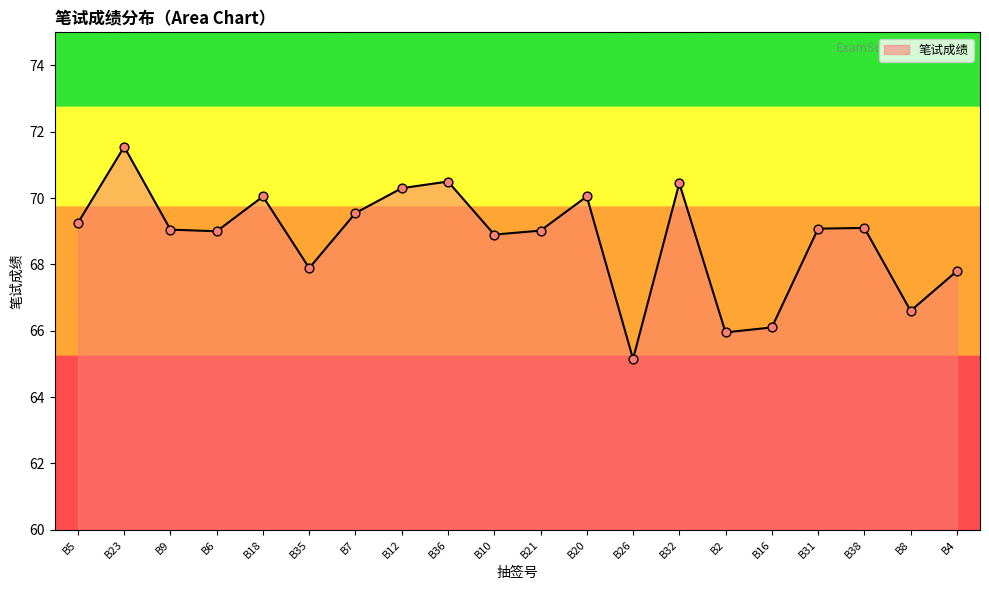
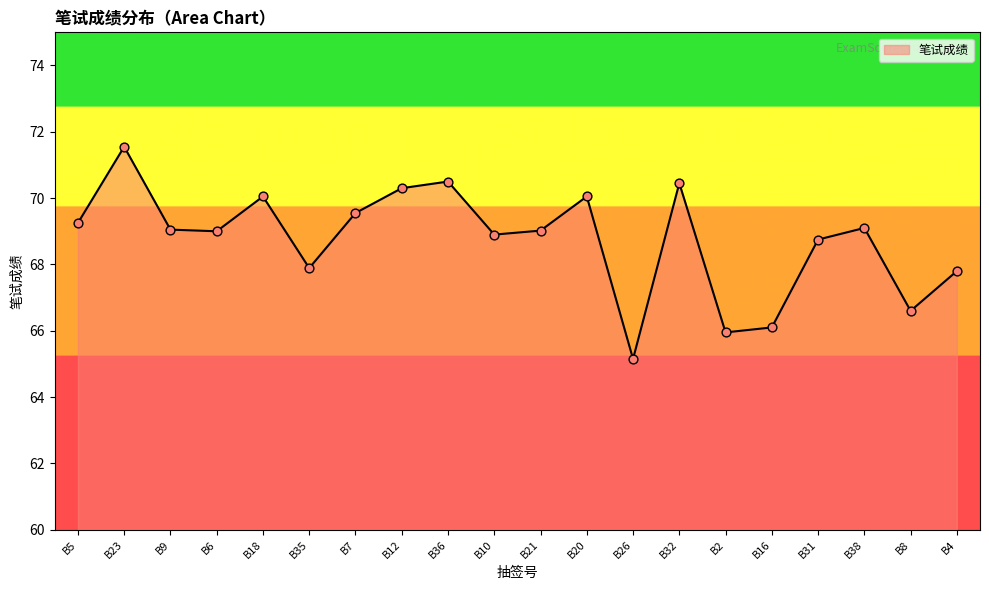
B31: 69.1 -> 68.8
